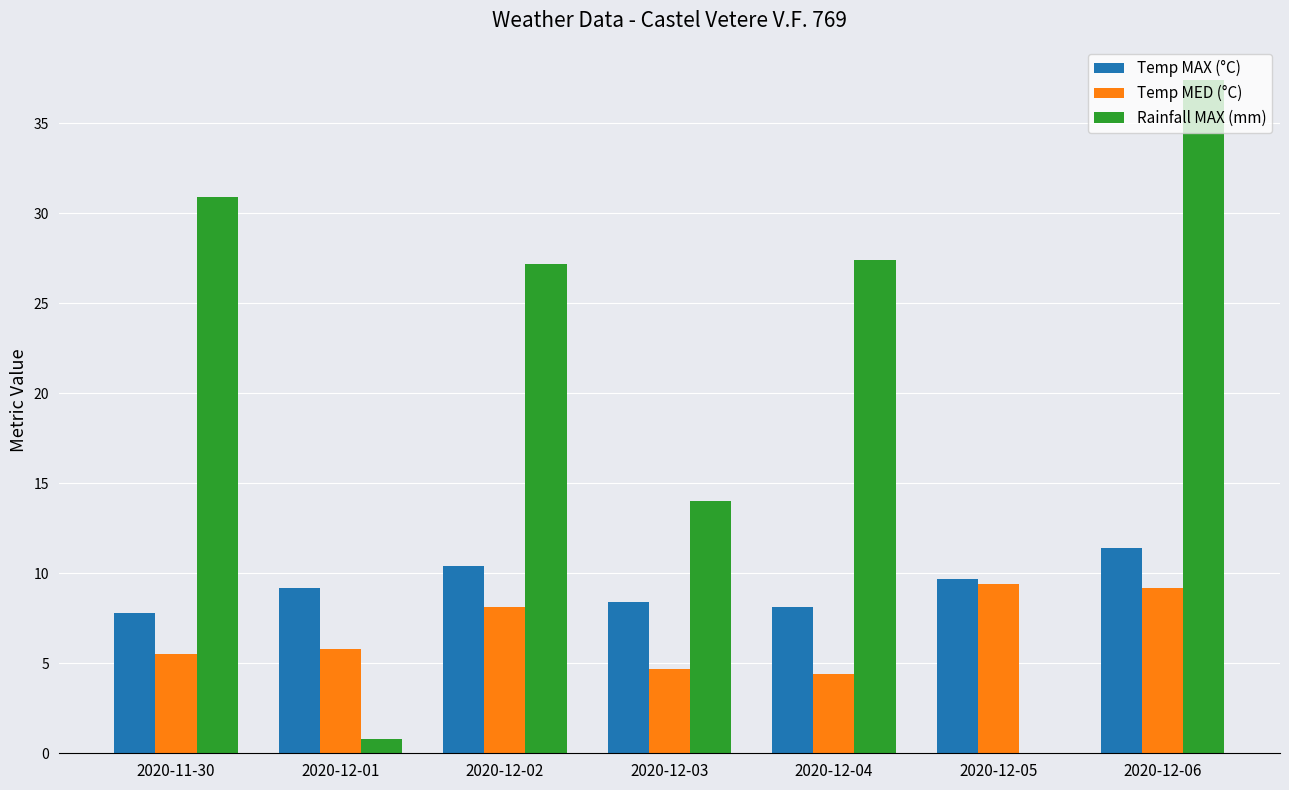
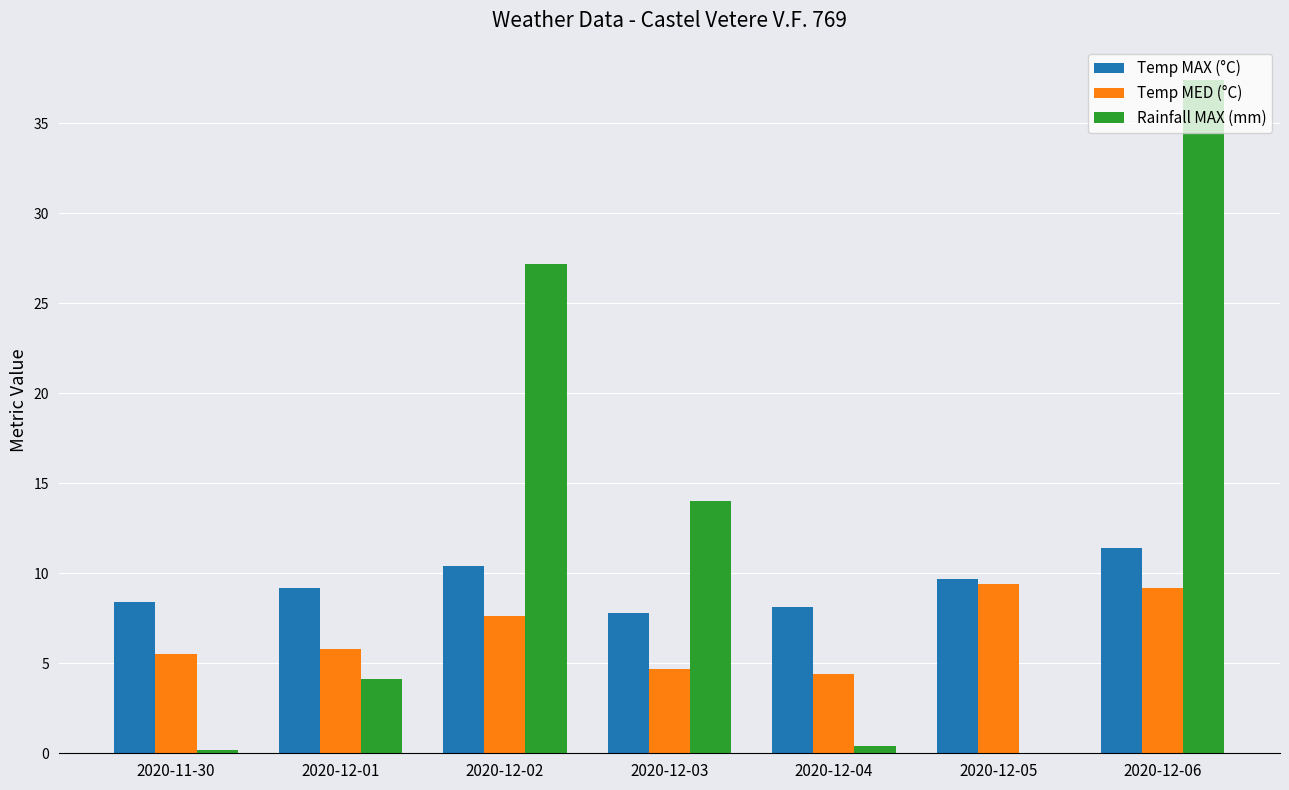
Temp MAX (°C), 2020-11-30: 7.8 -> 8.4
Rainfall MAX (mm), 2020-11-30: 30.9 -> 0.2
Rainfall MAX (mm), 2020-12-01: 0.8 -> 4.1
Temp MED (°C), 2020-12-02: 8.1 -> 7.6
Temp MAX (°C), 2020-12-03: 8.4 -> 7.8
Rainfall MAX (mm), 2020-12-04: 27.4 -> 0.4
